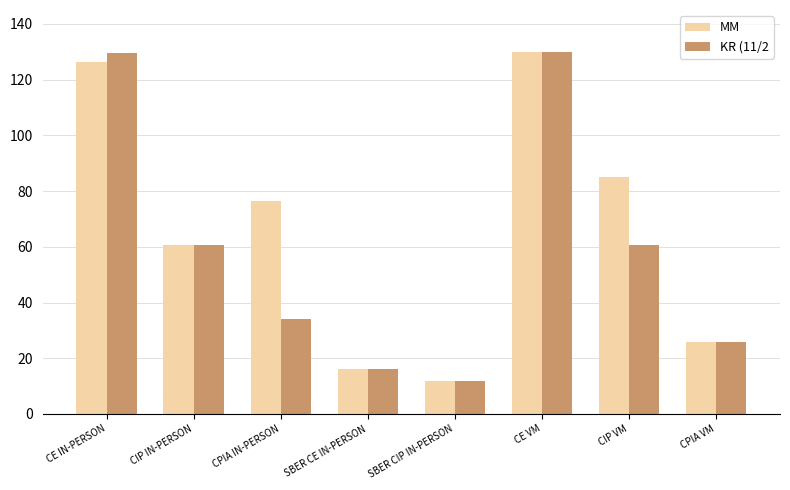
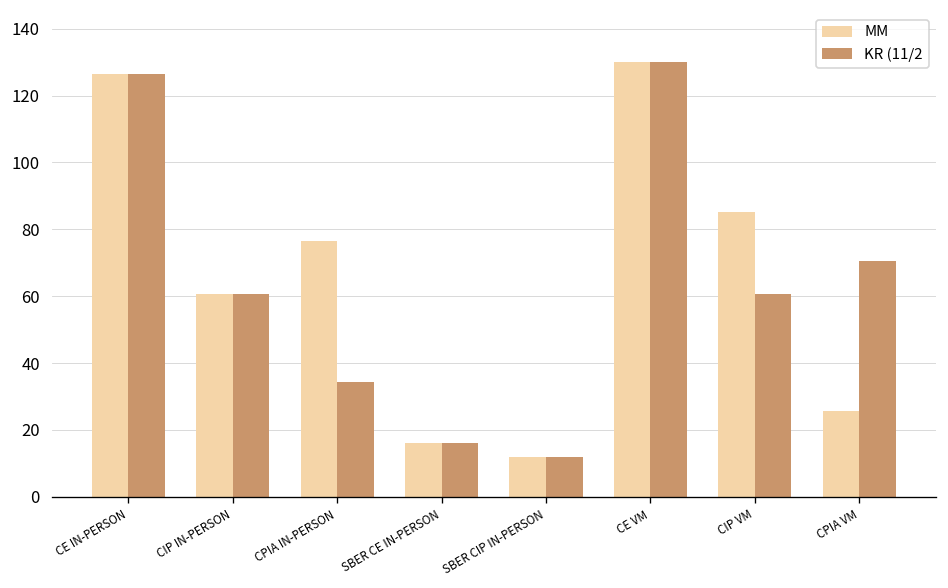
KR (11/2, CE IN-PERSON: 130 -> 127
KR (11/2, CPIA VM: 26 -> 70
